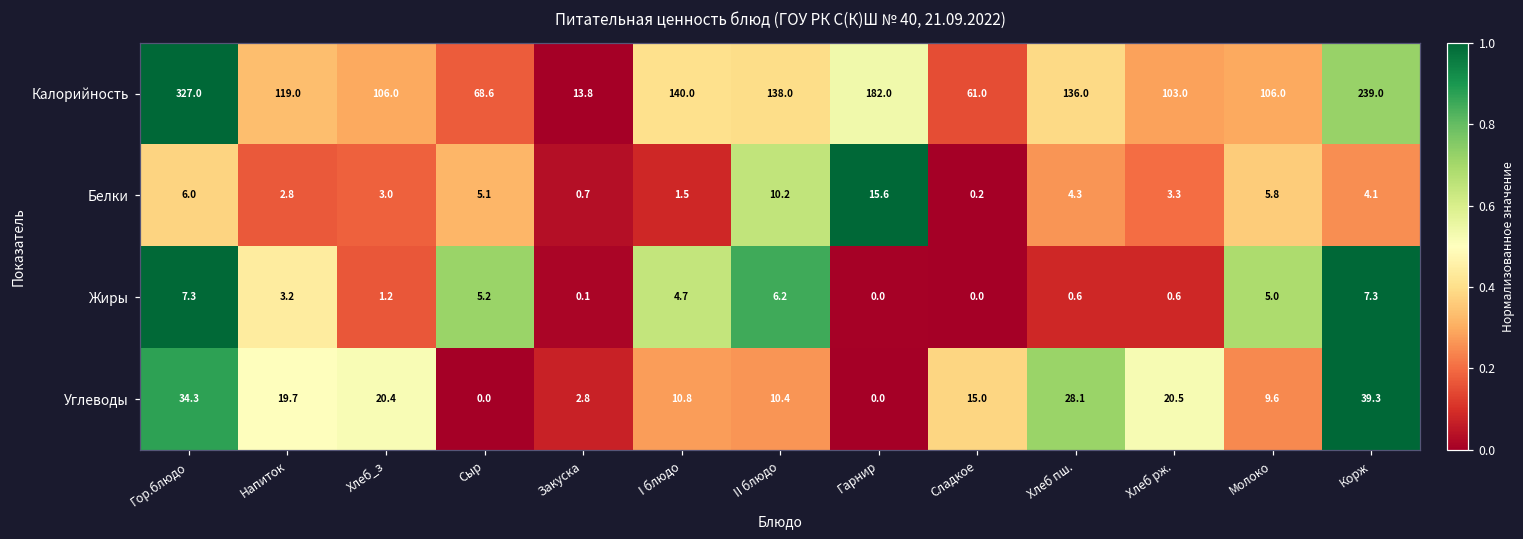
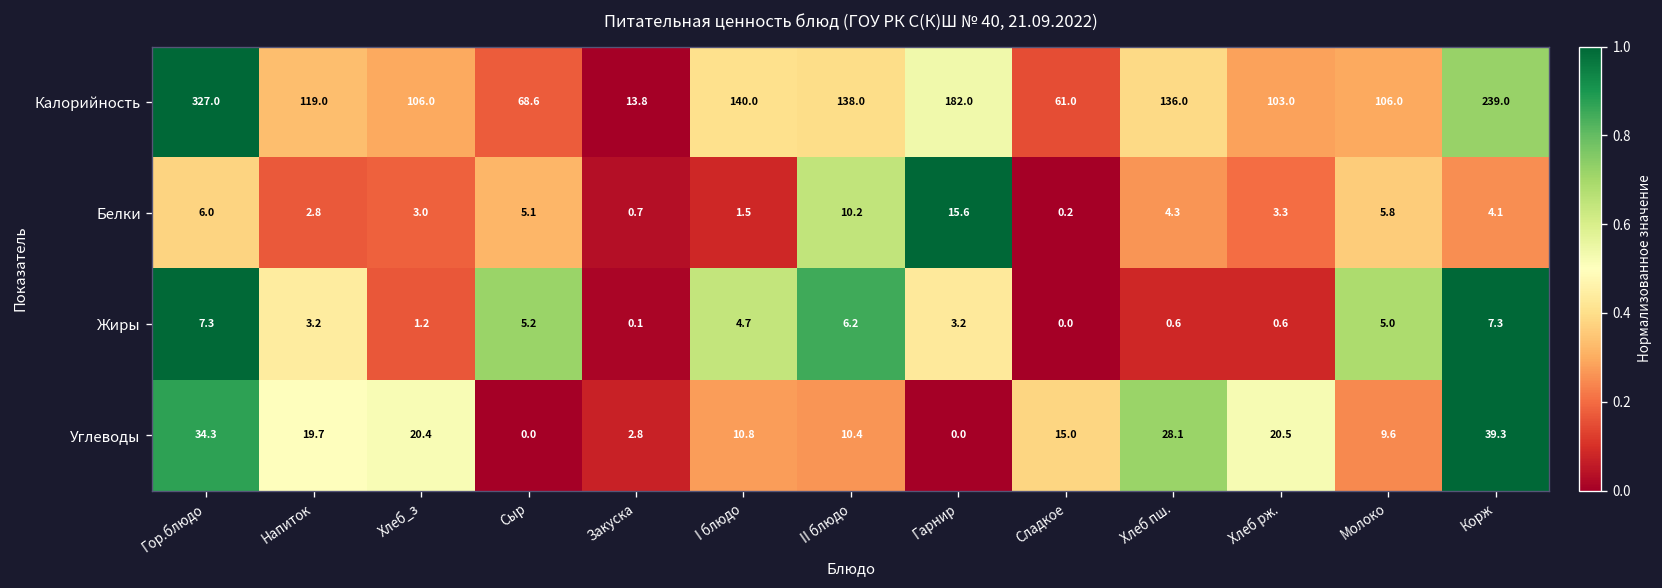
Жиры, Гарнир: 0.0 -> 3.2
